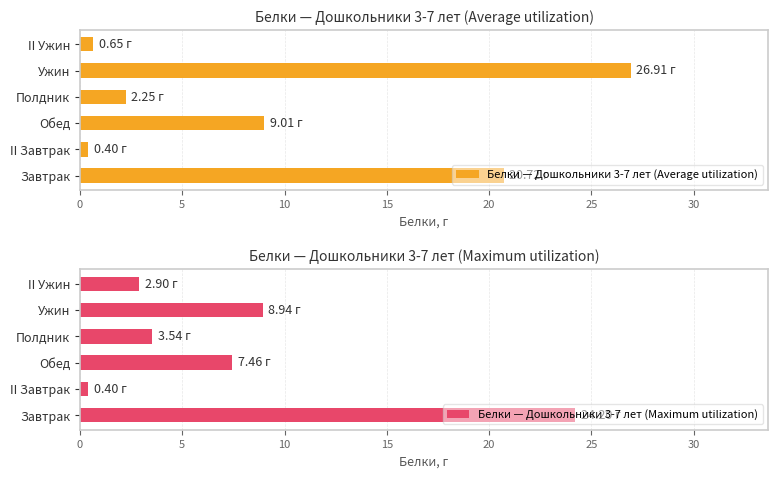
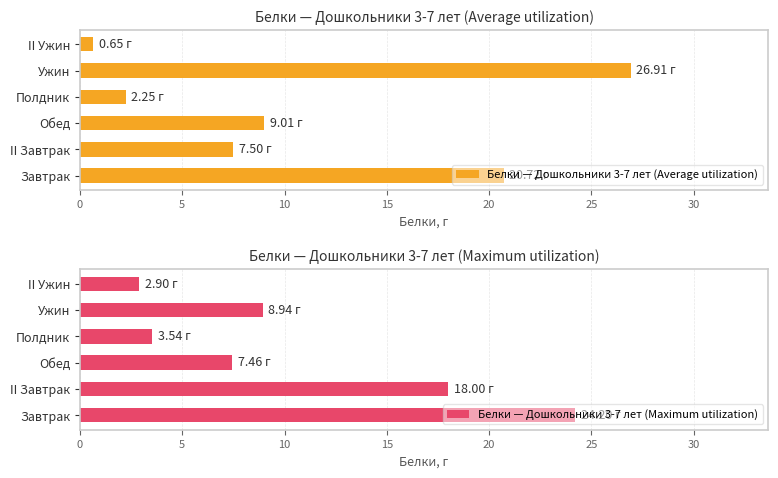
Белки — Дошкольники 3-7 лет (Average utilization), II Завтрак: 0.40 -> 7.50
Белки — Дошкольники 3-7 лет (Maximum utilization), II Завтрак: 0.40 -> 18.00
